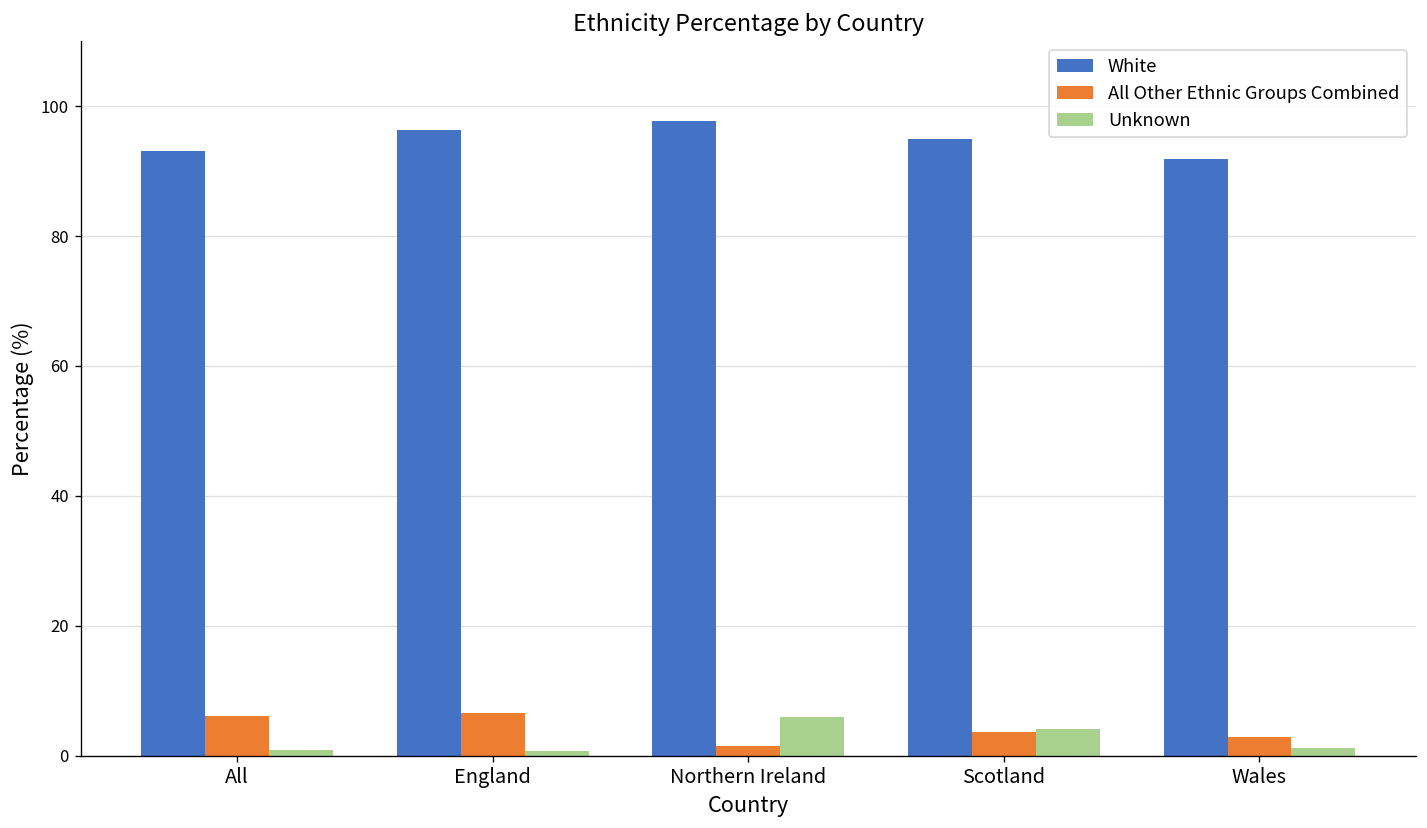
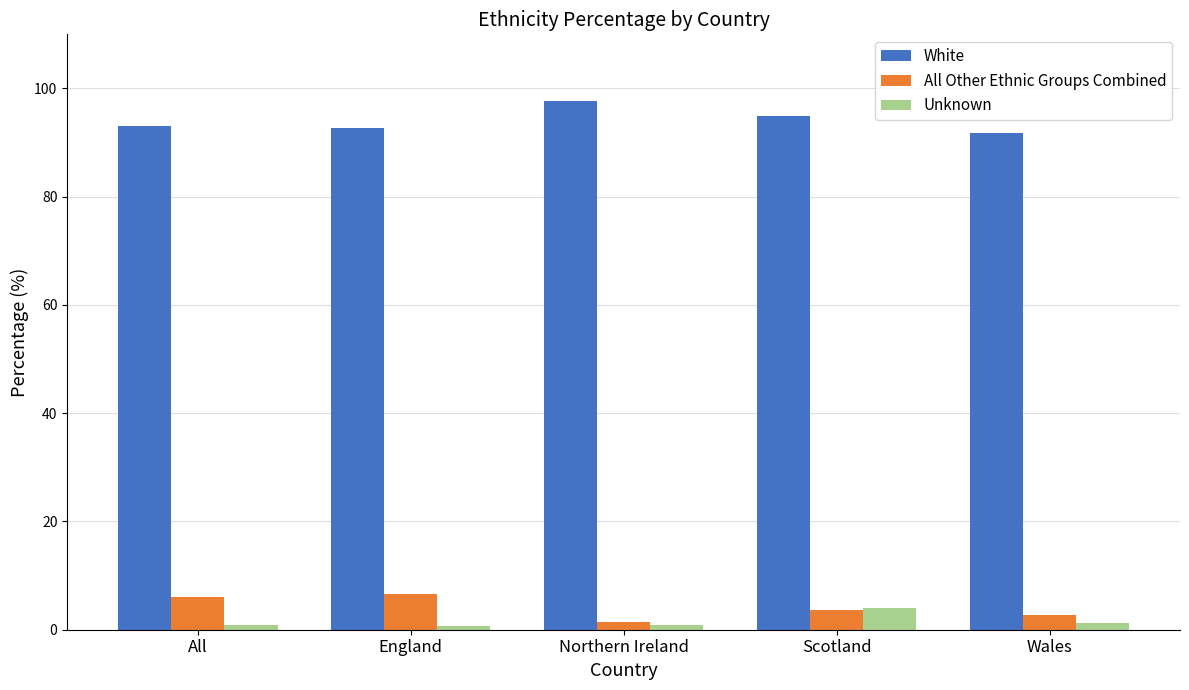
White, England: 96 -> 93
Unknown, Northern Ireland: 6 -> 1
